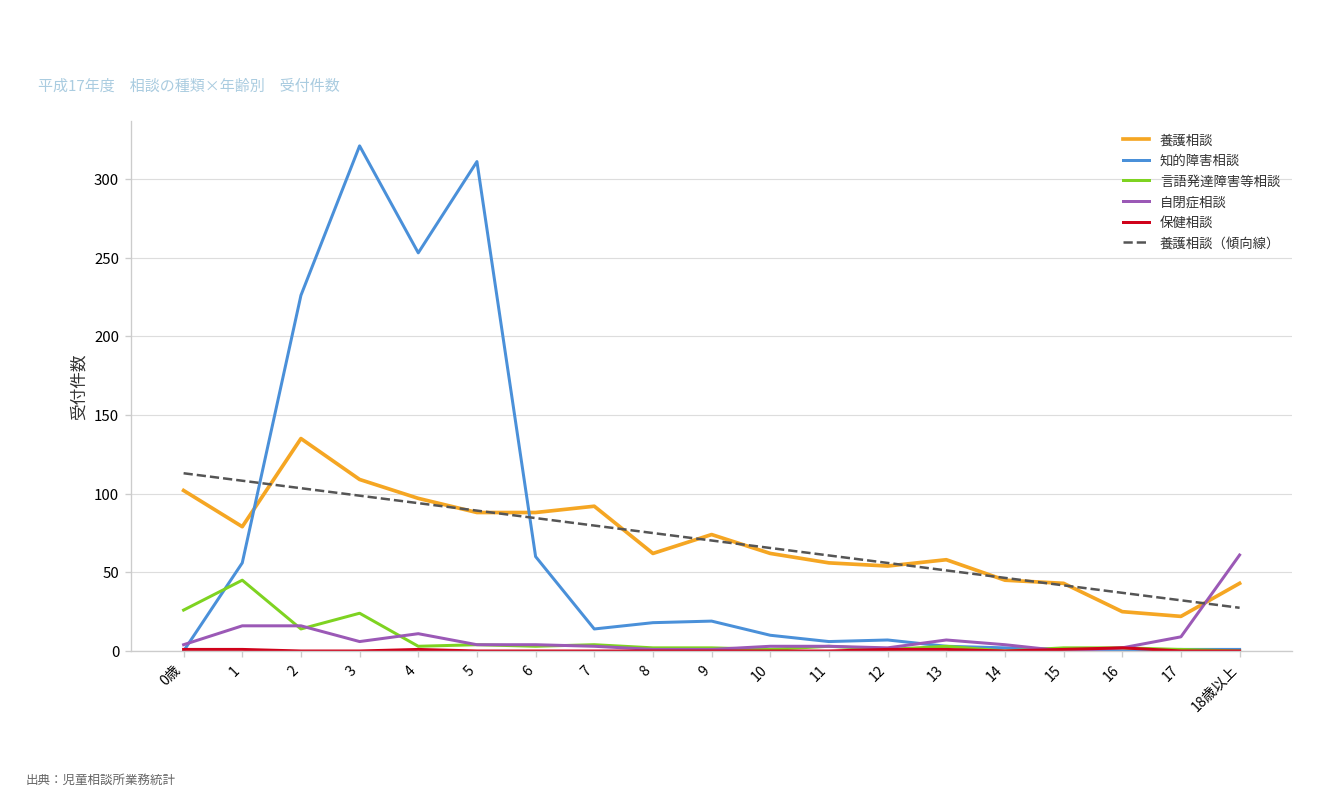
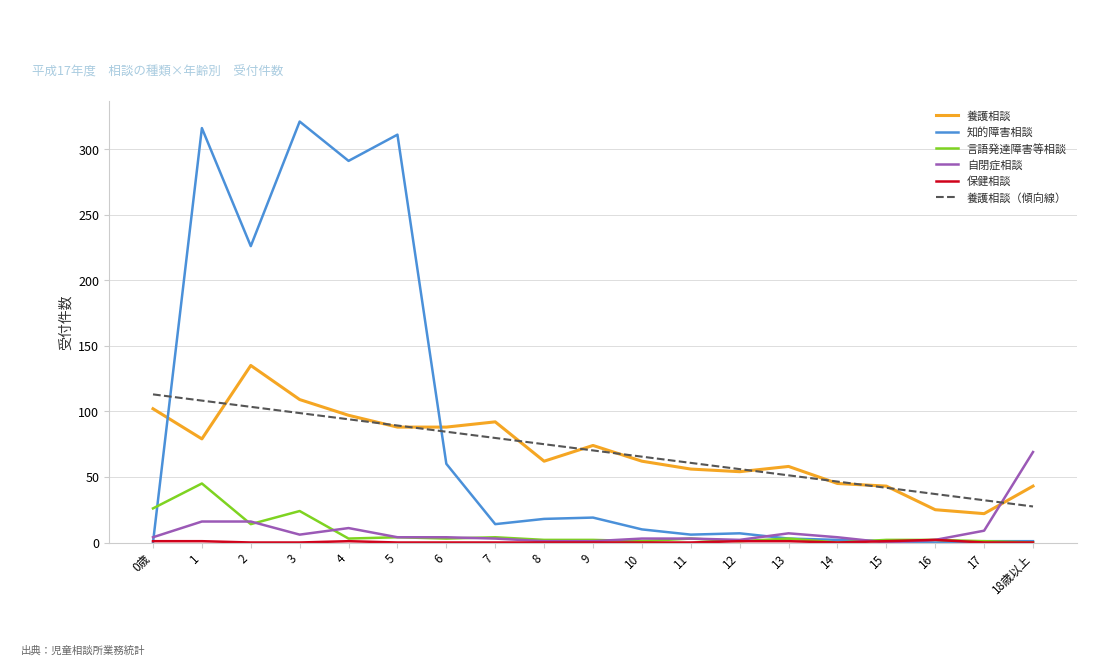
知的障害相談, 1: 56 -> 316
知的障害相談, 4: 253 -> 291
自閉症相談, 18歳以上: 61 -> 69
